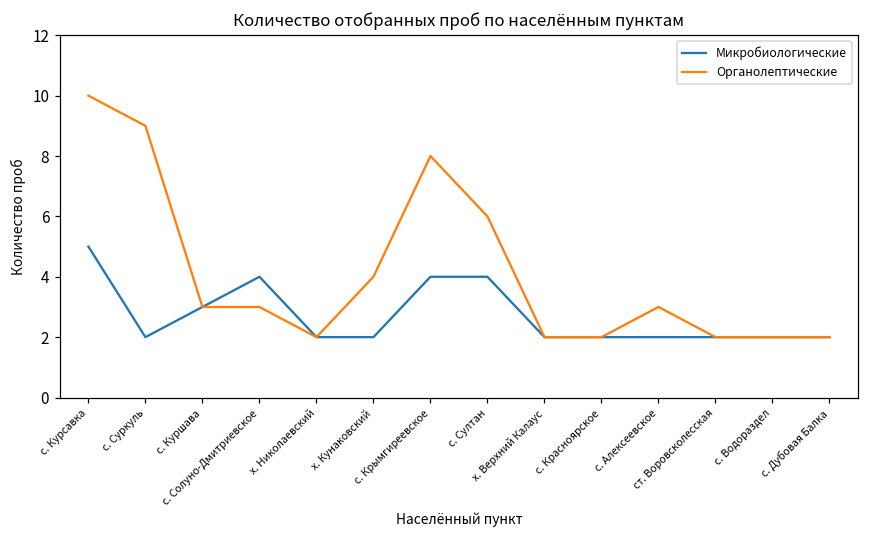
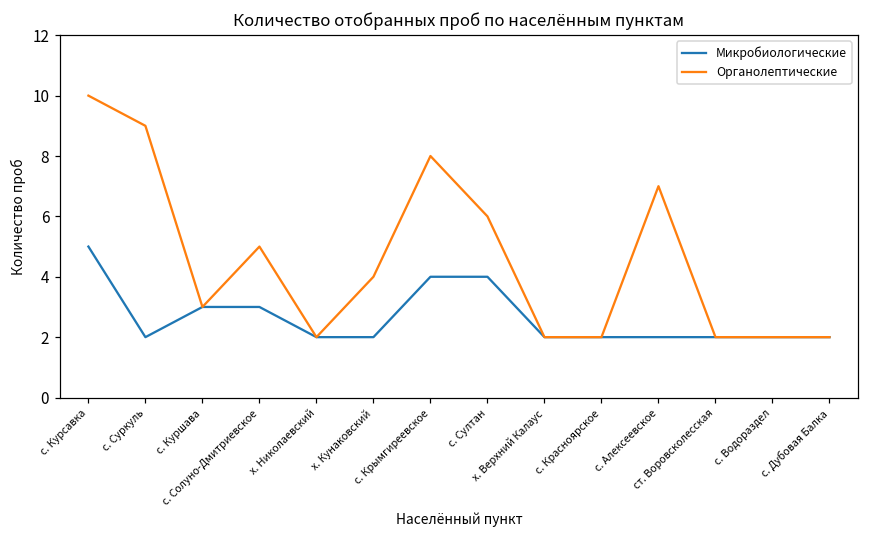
Микробиологические, с. Солуно-Дмитриевское: 4 -> 3
Органолептические, с. Солуно-Дмитриевское: 3 -> 5
Органолептические, с. Алексеевское: 3 -> 7
